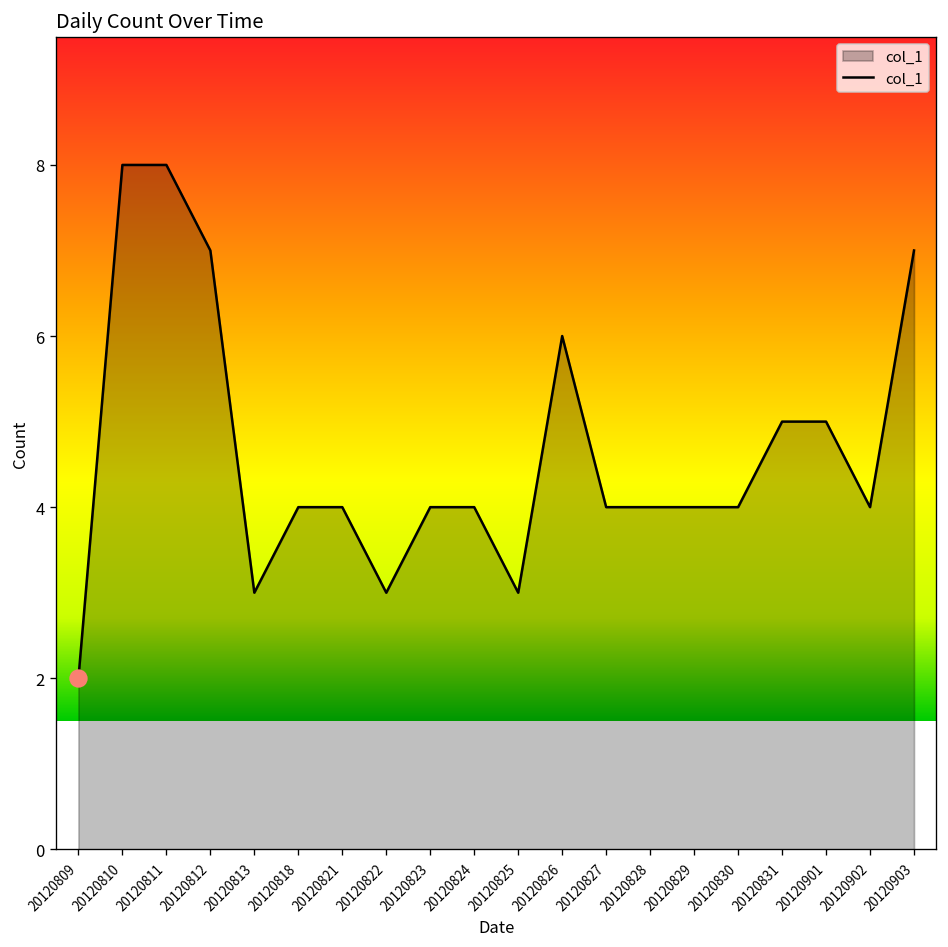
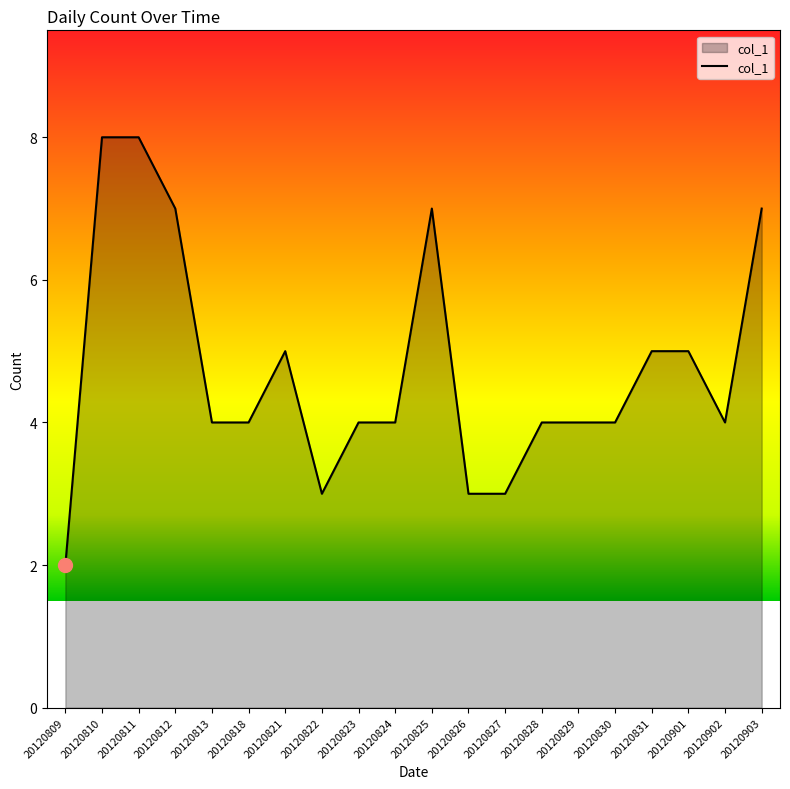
col_1, 20120813: 3 -> 4
col_1, 20120821: 4 -> 5
col_1, 20120825: 3 -> 7
col_1, 20120826: 6 -> 3
col_1, 20120827: 4 -> 3
